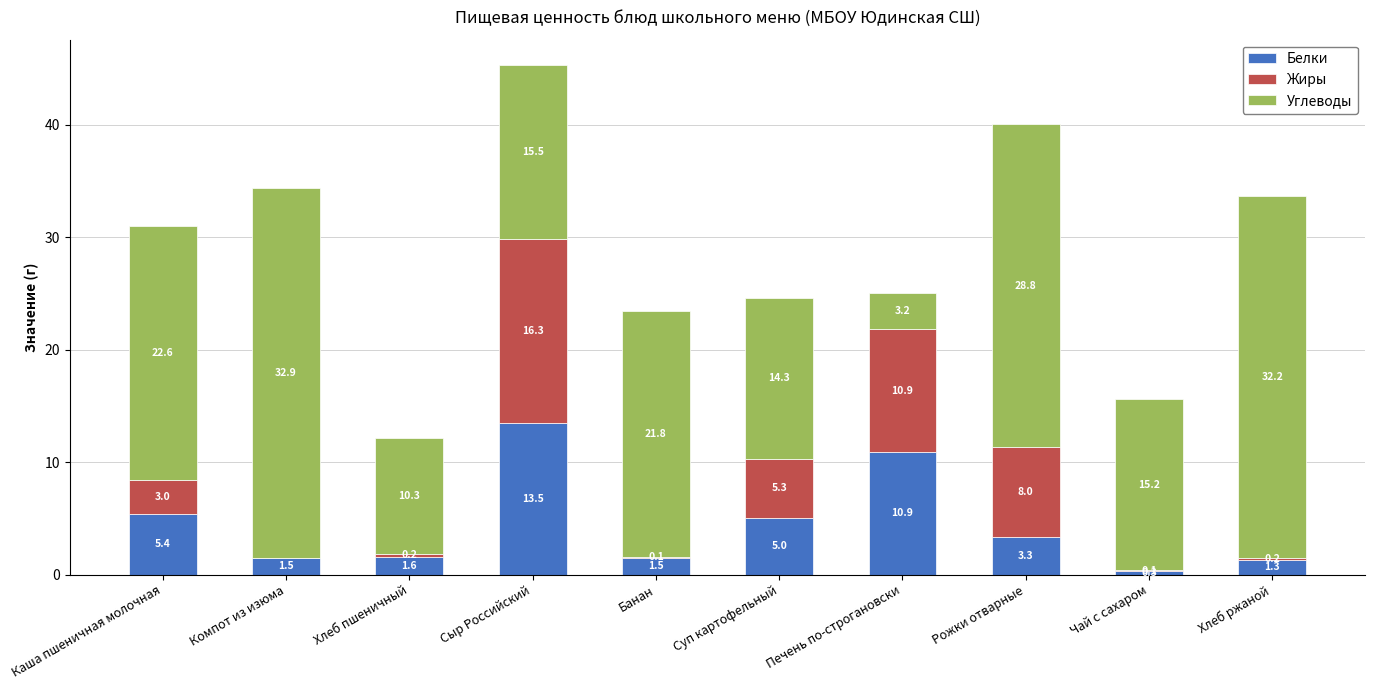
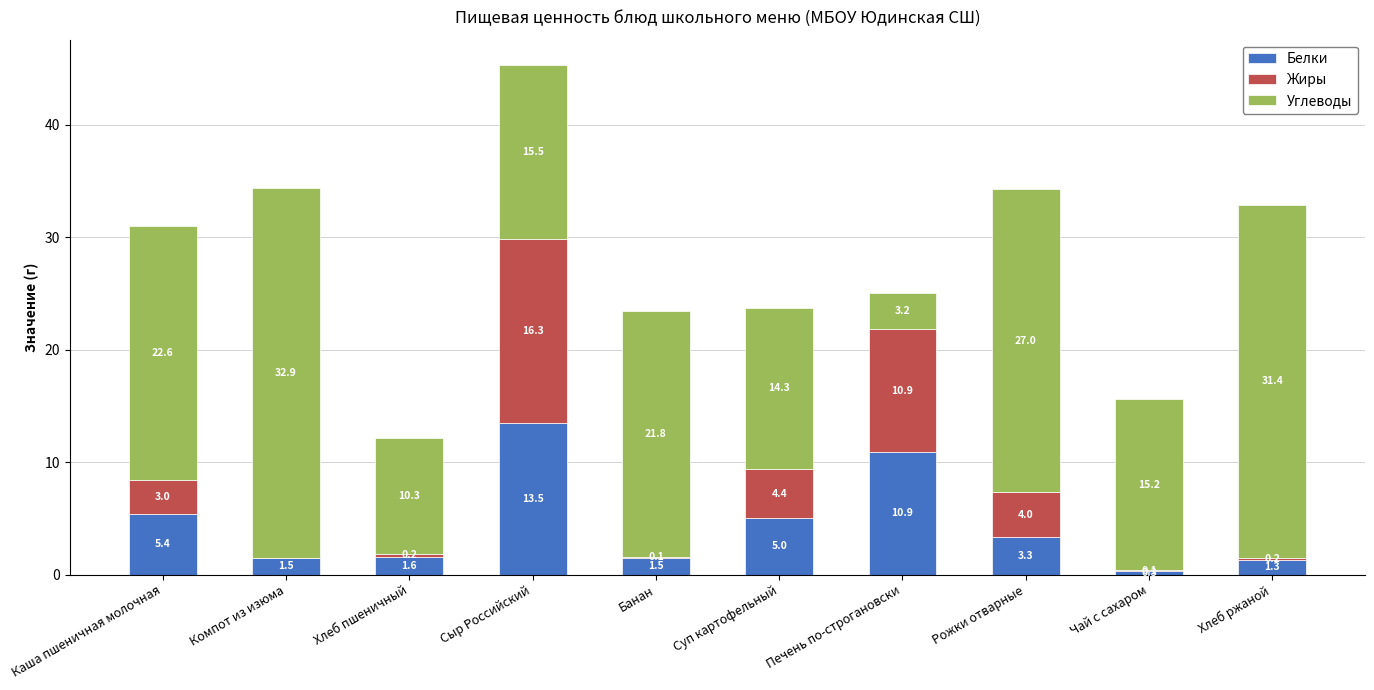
Жиры, Суп картофельный: 5.3 -> 4.4
Жиры, Рожки отварные: 8.0 -> 4.0
Углеводы, Рожки отварные: 28.8 -> 27.0
Углеводы, Хлеб ржаной: 32.2 -> 31.4
